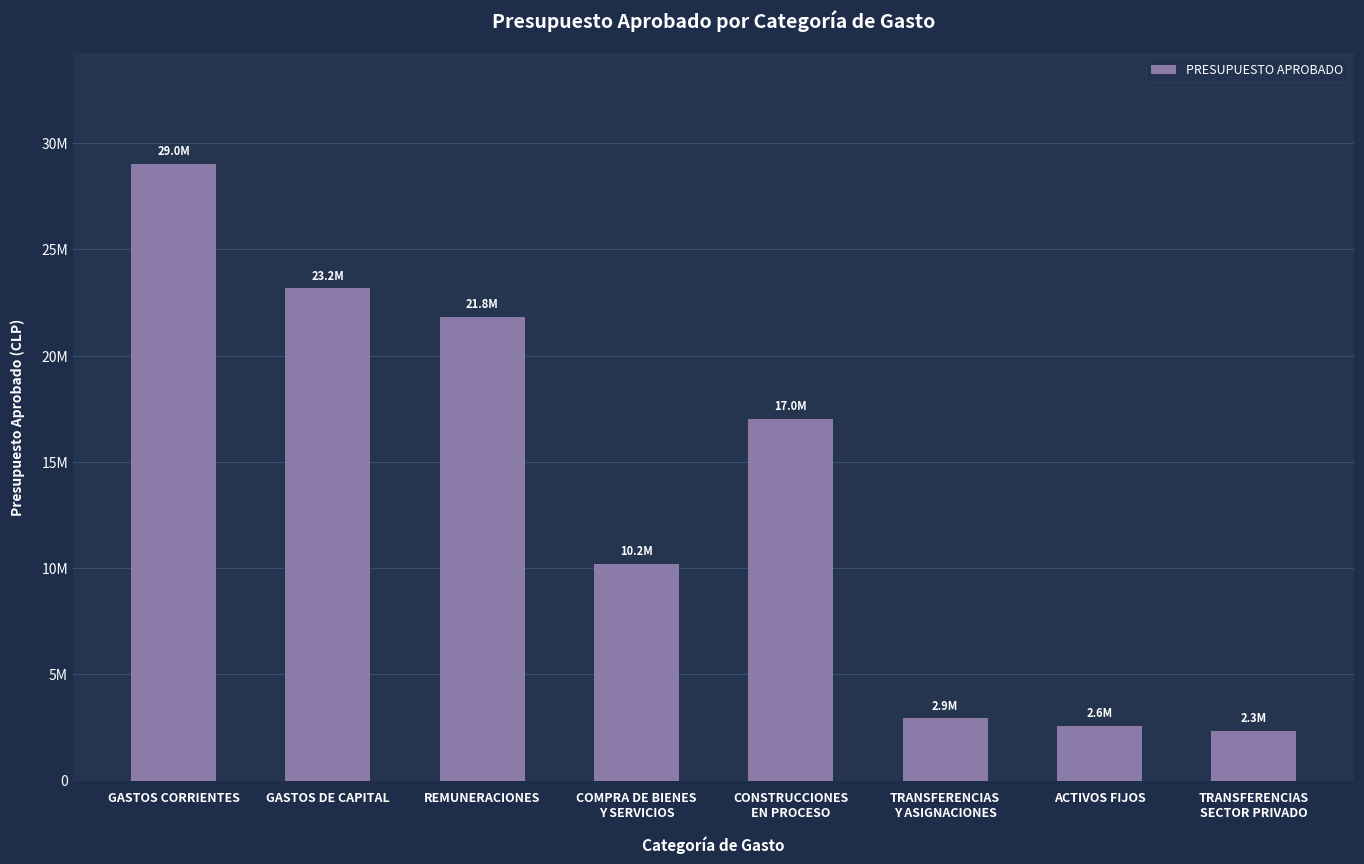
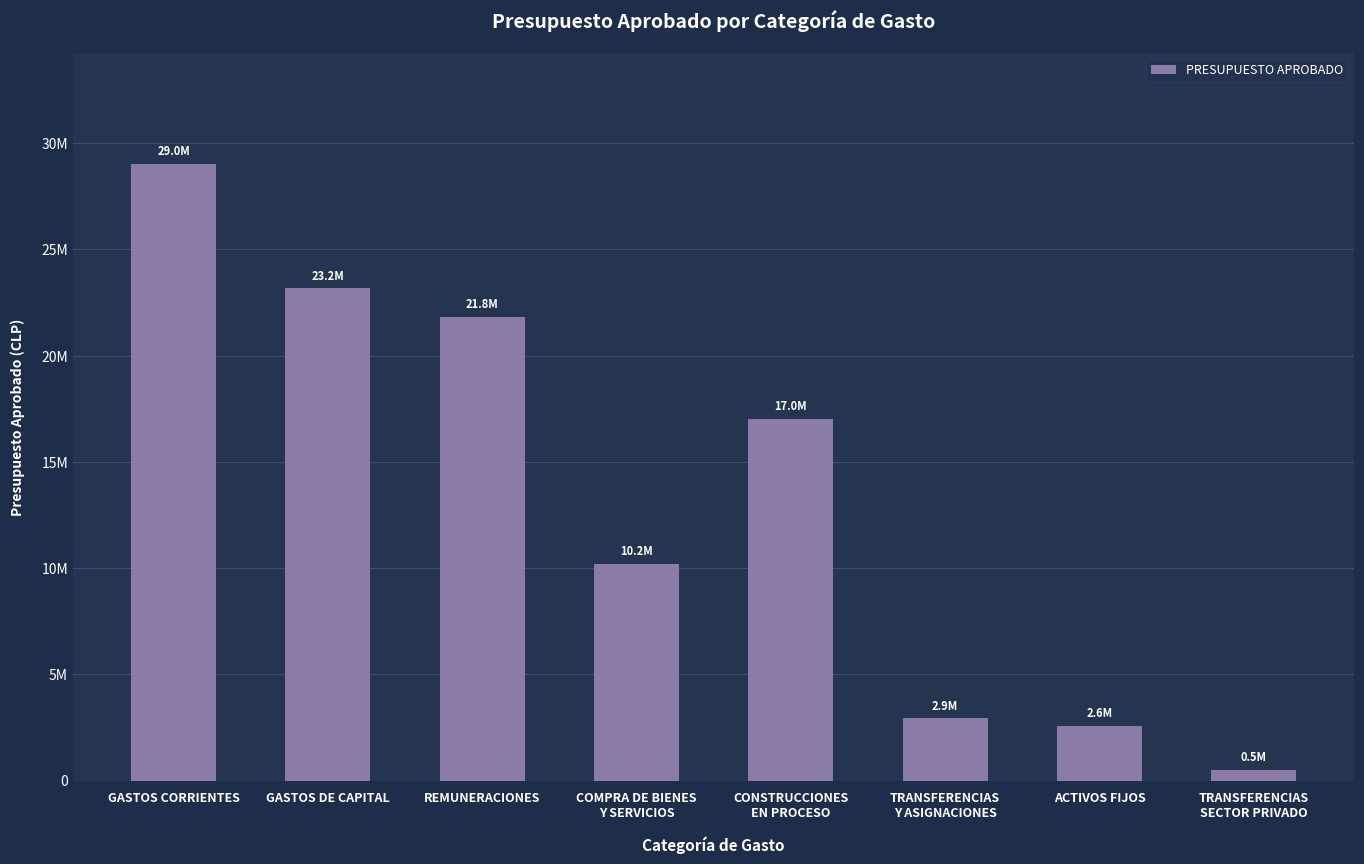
TRANSFERENCIAS SECTOR PRIVADO: 2.3M -> 0.5M
